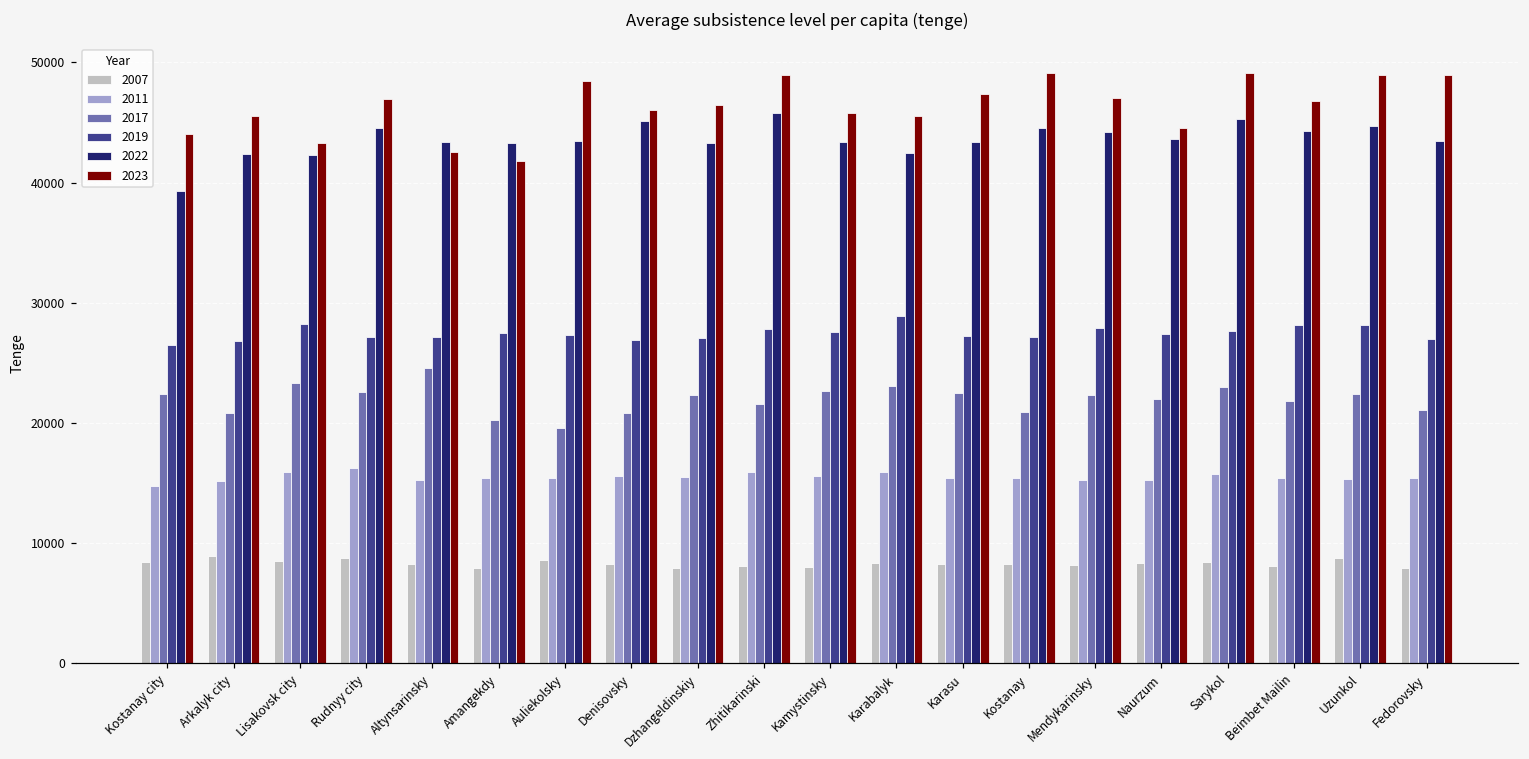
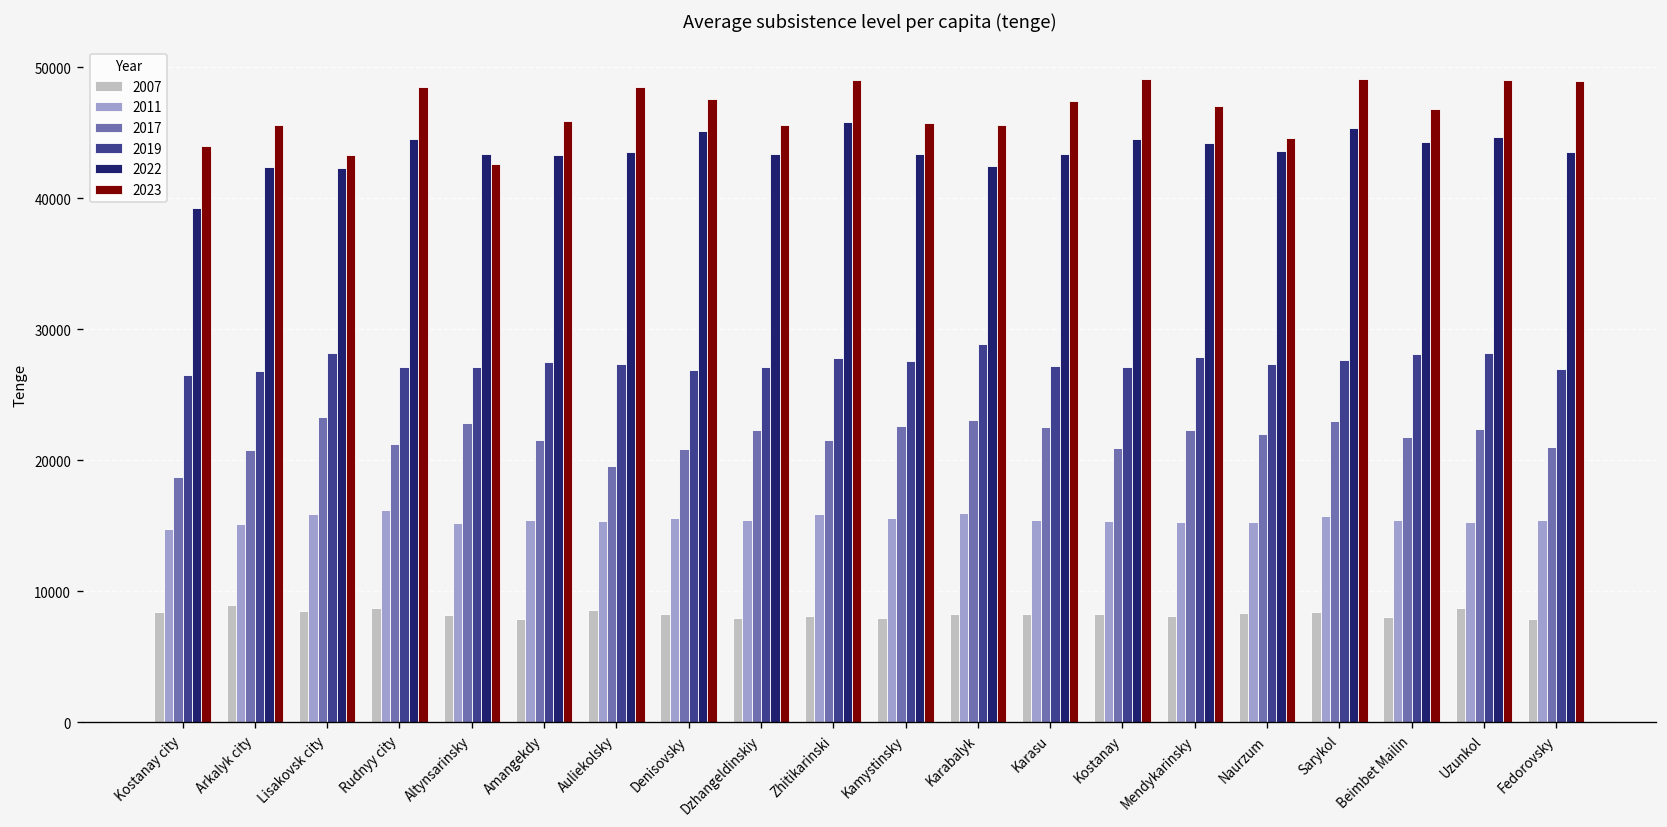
2017, Kostanay city: 22400 -> 18800
2017, Rudnyy city: 22600 -> 21200
2023, Rudnyy city: 46900 -> 48400
2017, Altynsarinsky: 24500 -> 22800
2017, Amangekdy: 20300 -> 21500
2023, Amangekdy: 41800 -> 45900
2023, Denisovsky: 46100 -> 47600
2023, Dzhangeldinskiy: 46500 -> 45600
